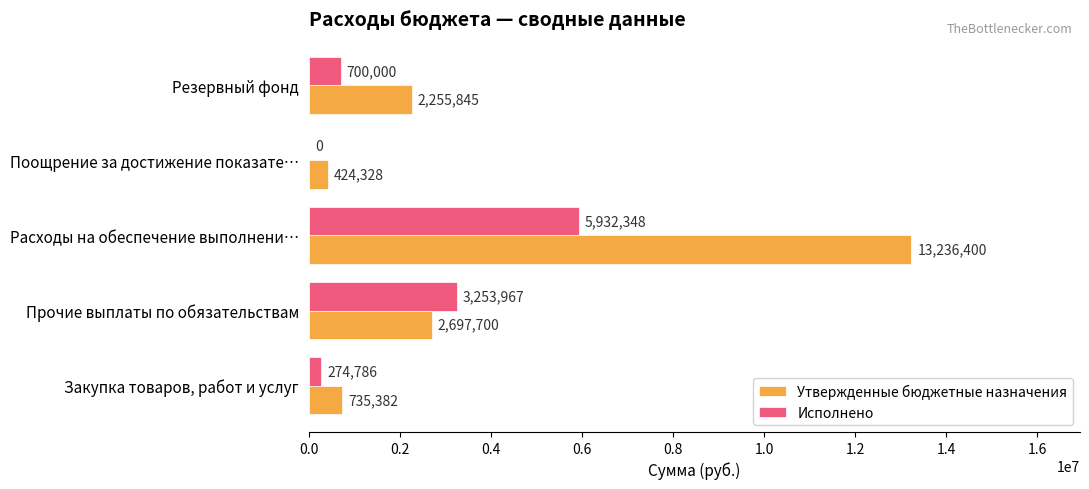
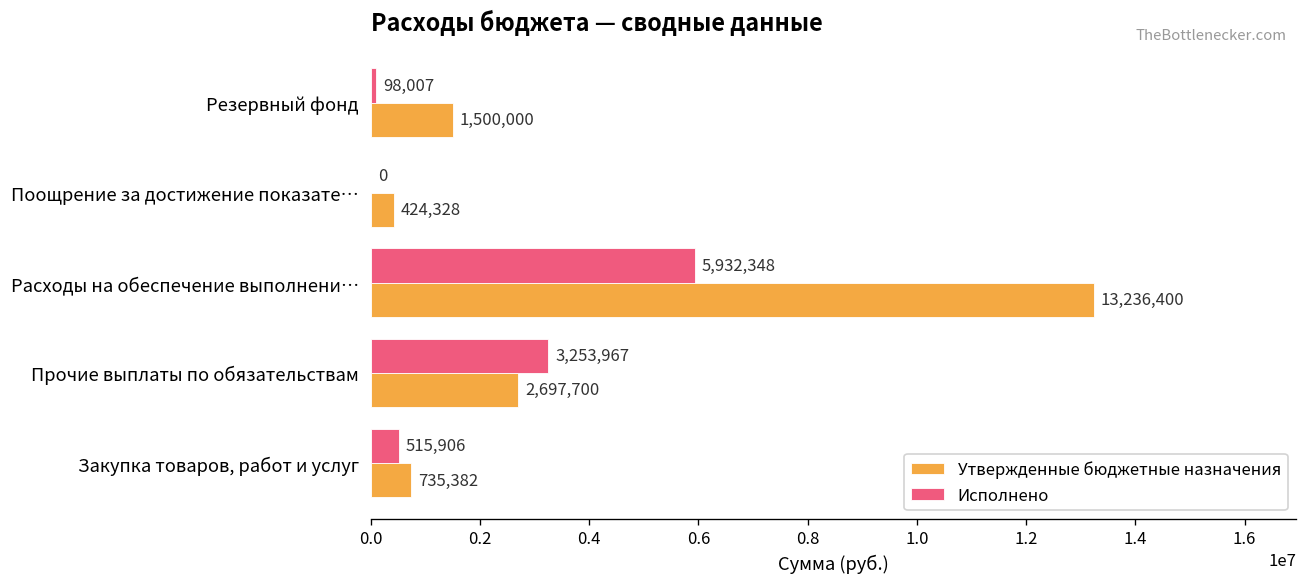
Исполнено, Резервный фонд: 700,000 -> 98,007
Утвержденные бюджетные назначения, Резервный фонд: 2,255,845 -> 1,500,000
Исполнено, Закупка товаров, работ и услуг: 274,786 -> 515,906
